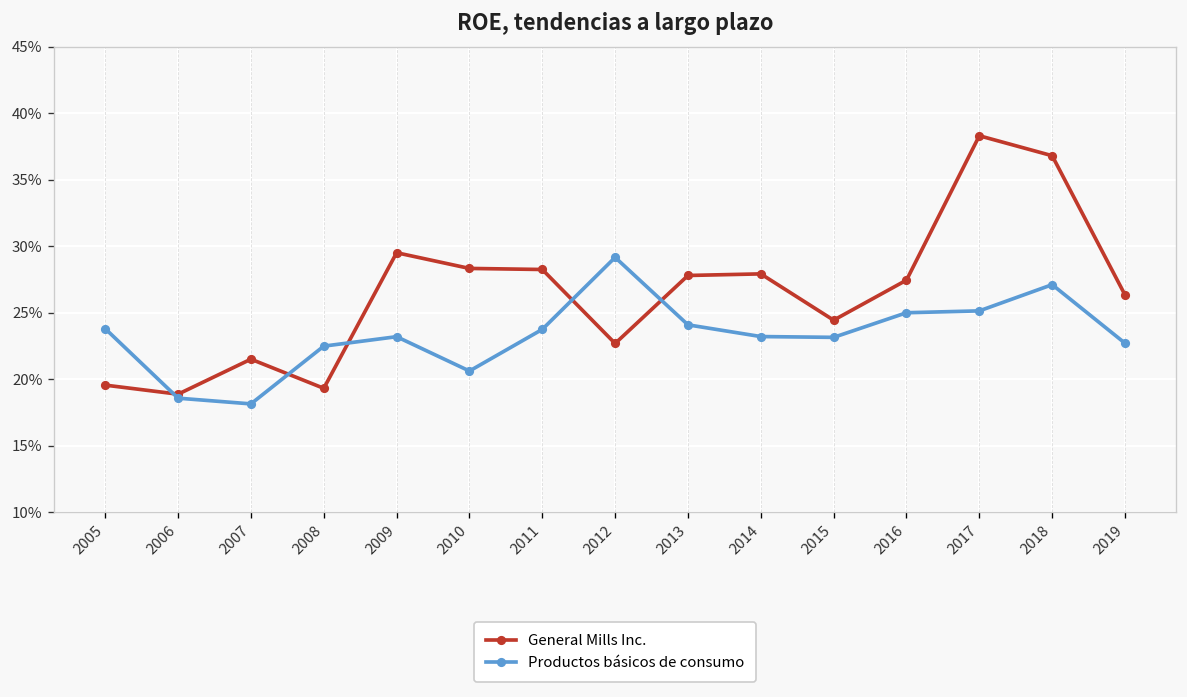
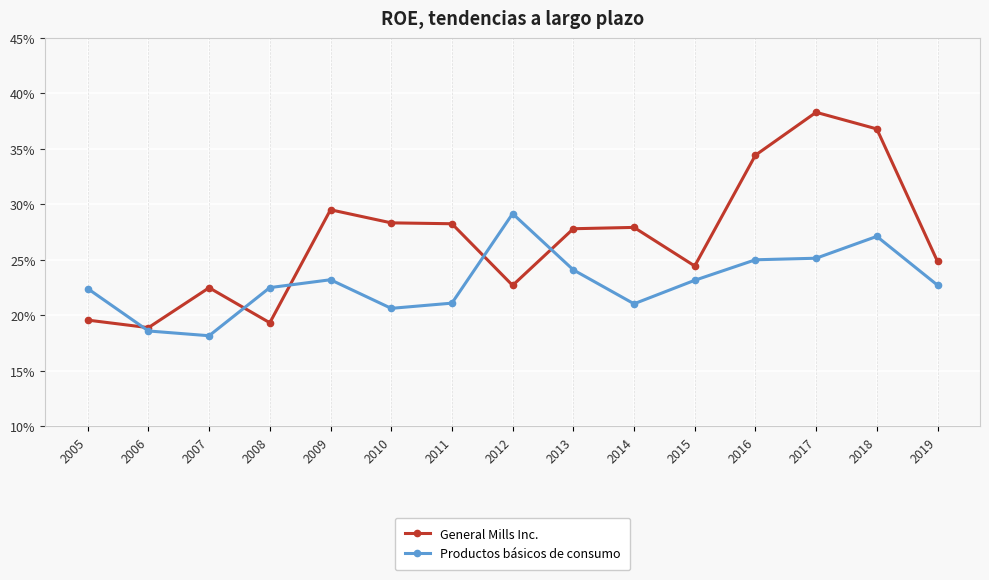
Productos básicos de consumo, 2005: 23.8% -> 22.4%
General Mills Inc., 2007: 21.5% -> 22.5%
Productos básicos de consumo, 2011: 23.8% -> 21.1%
Productos básicos de consumo, 2014: 23.2% -> 21.0%
General Mills Inc., 2016: 27.5% -> 34.4%
General Mills Inc., 2019: 26.3% -> 24.9%
